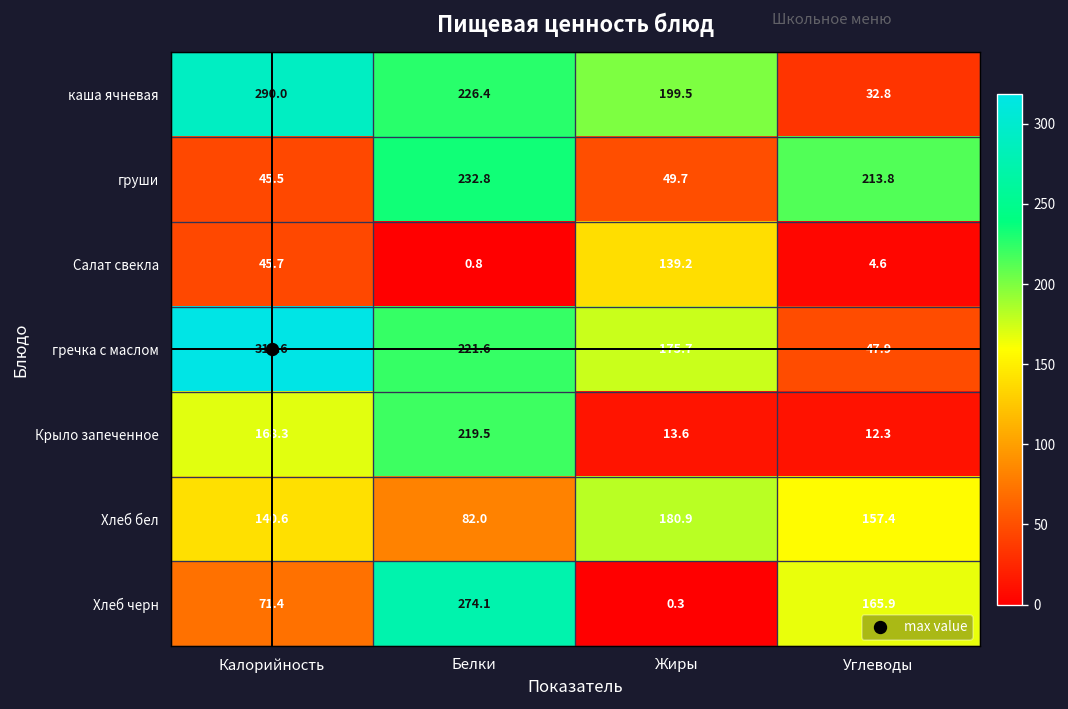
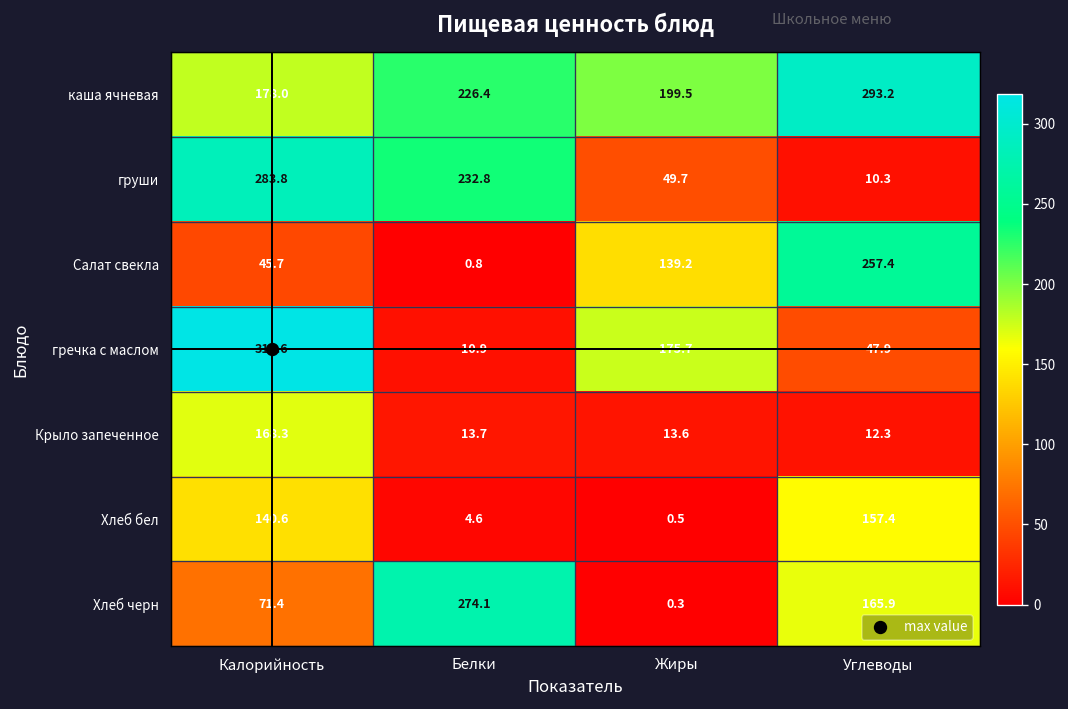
каша ячневая, Калорийность: 290.0 -> 178.0
каша ячневая, Углеводы: 32.8 -> 293.2
груши, Калорийность: 45.5 -> 283.8
груши, Углеводы: 213.8 -> 10.3
Салат свекла, Углеводы: 4.6 -> 257.4
гречка с маслом, Белки: 221.6 -> 10.9
Крыло запеченное, Белки: 219.5 -> 13.7
Хлеб бел, Белки: 82.0 -> 4.6
Хлеб бел, Жиры: 180.9 -> 0.5
